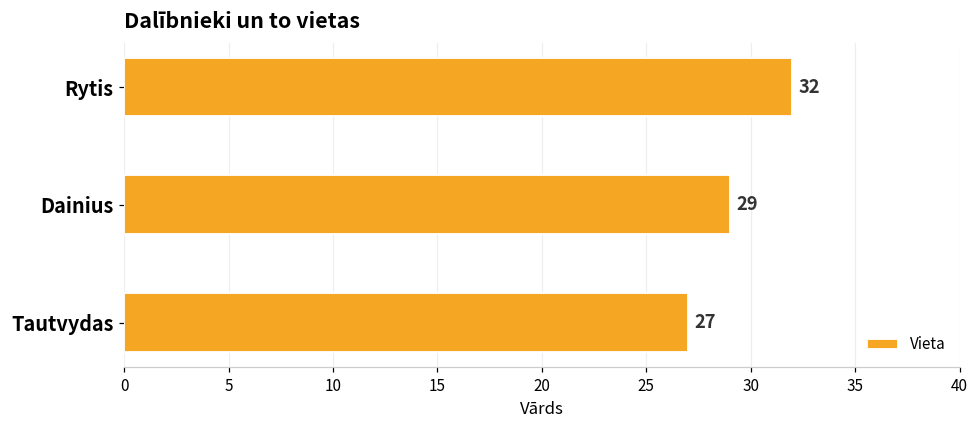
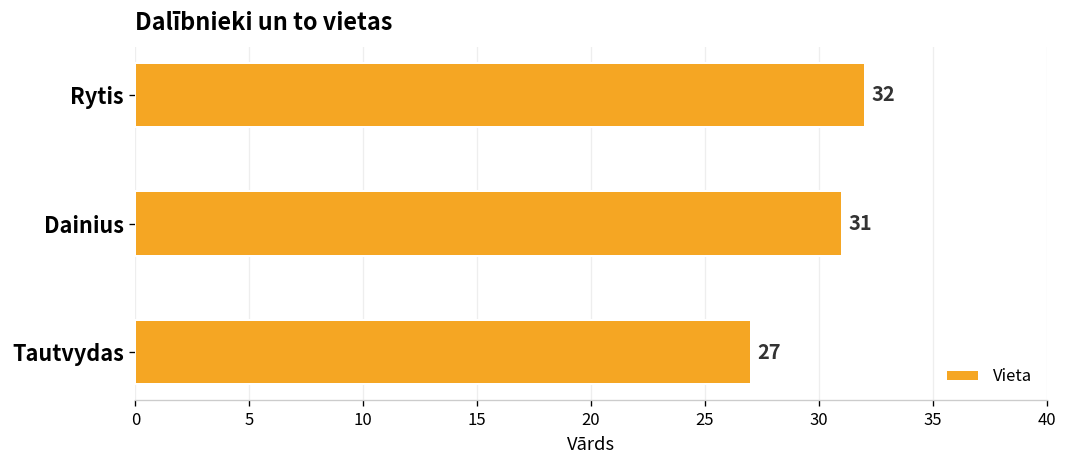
Dainius: 29 -> 31
